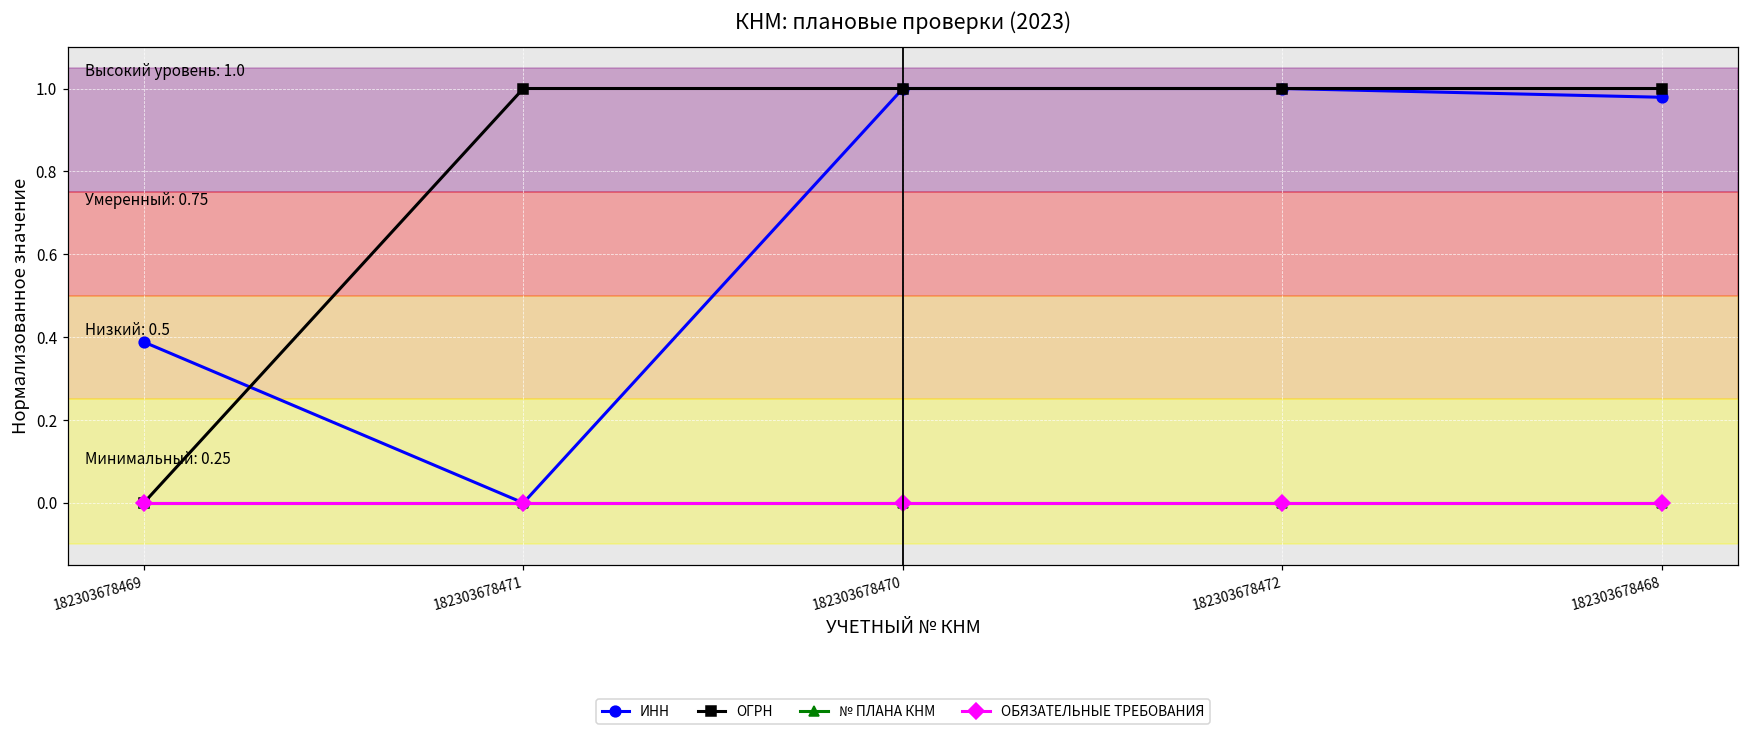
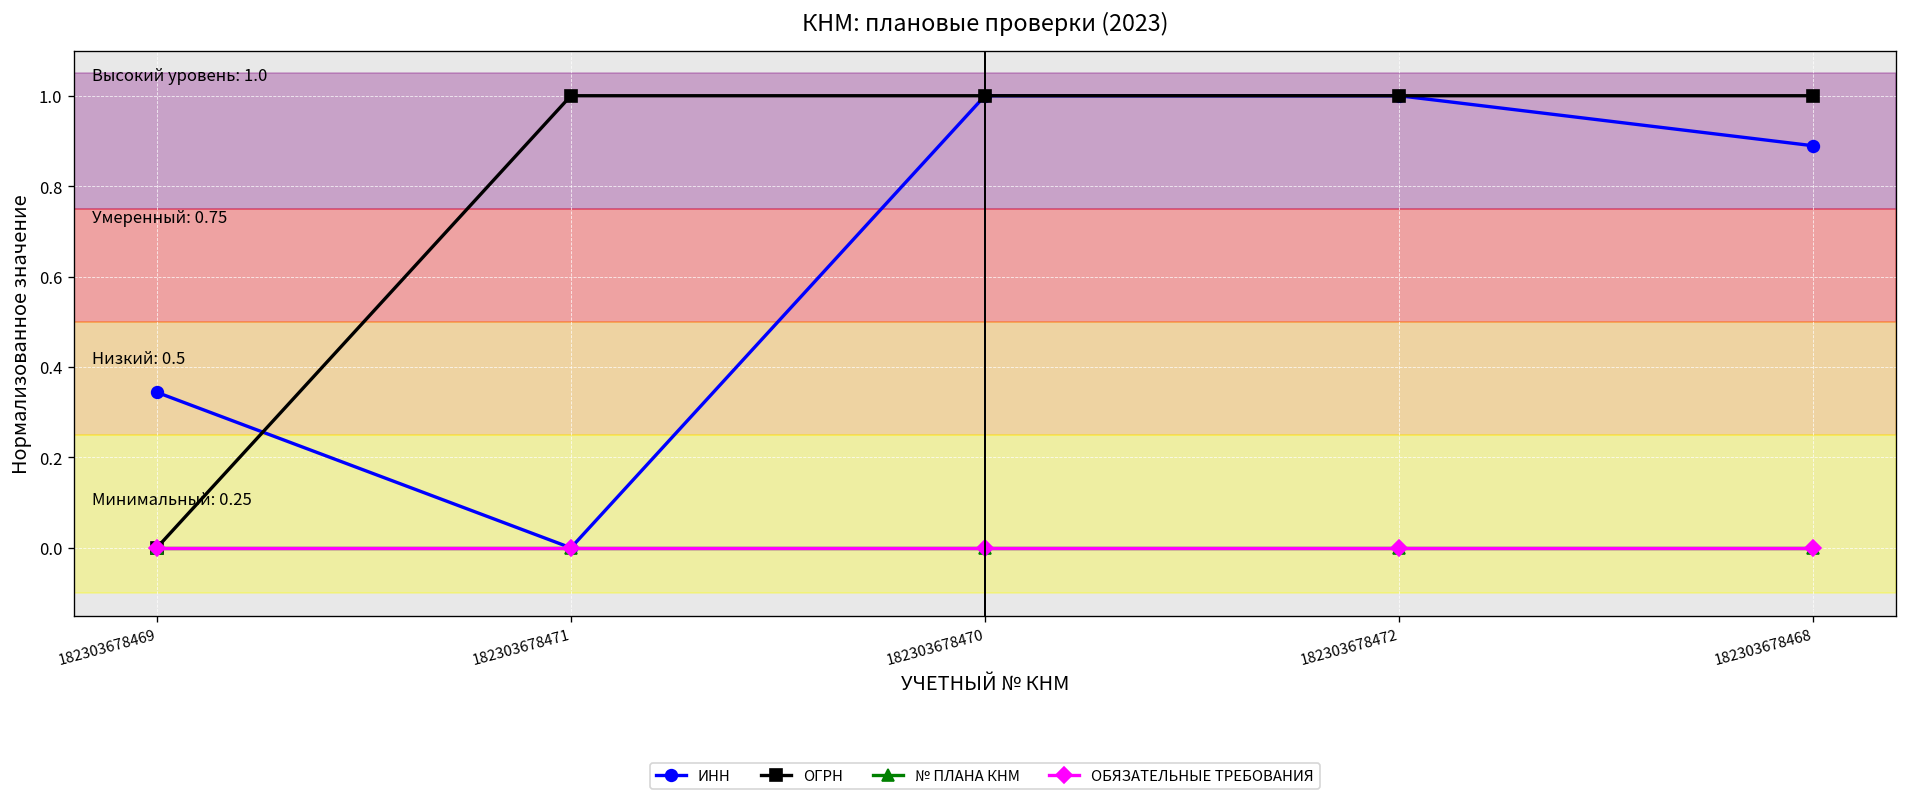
ИНН, 182303678469: 0.39 -> 0.34
ИНН, 182303678468: 0.98 -> 0.89
